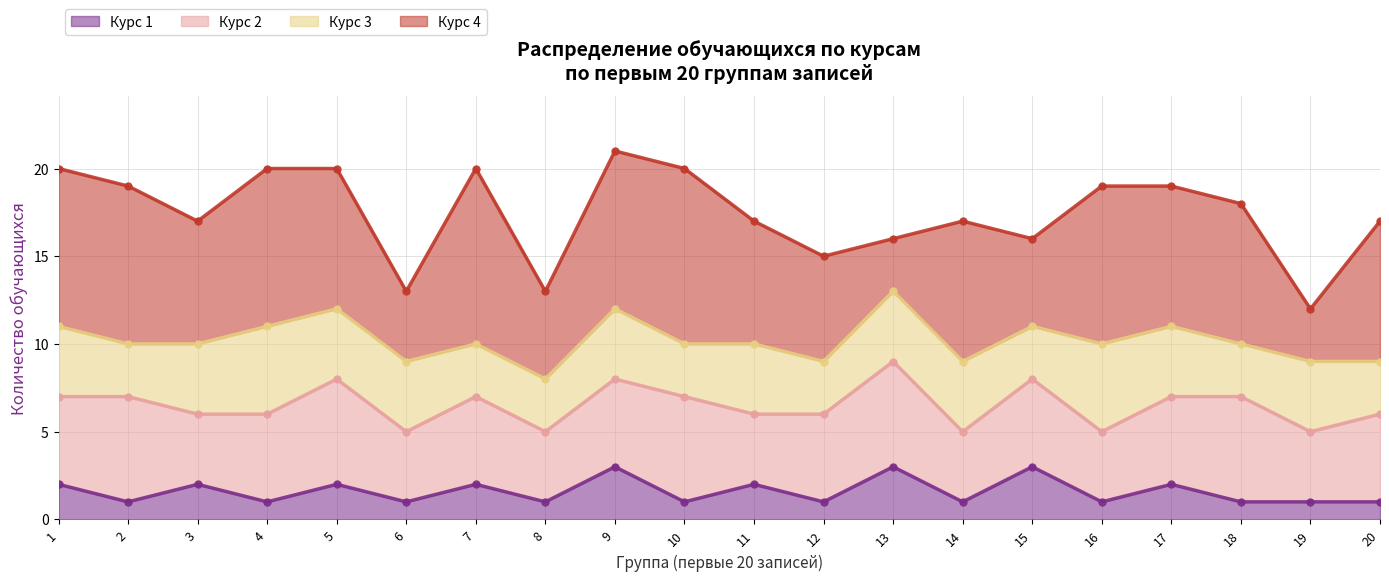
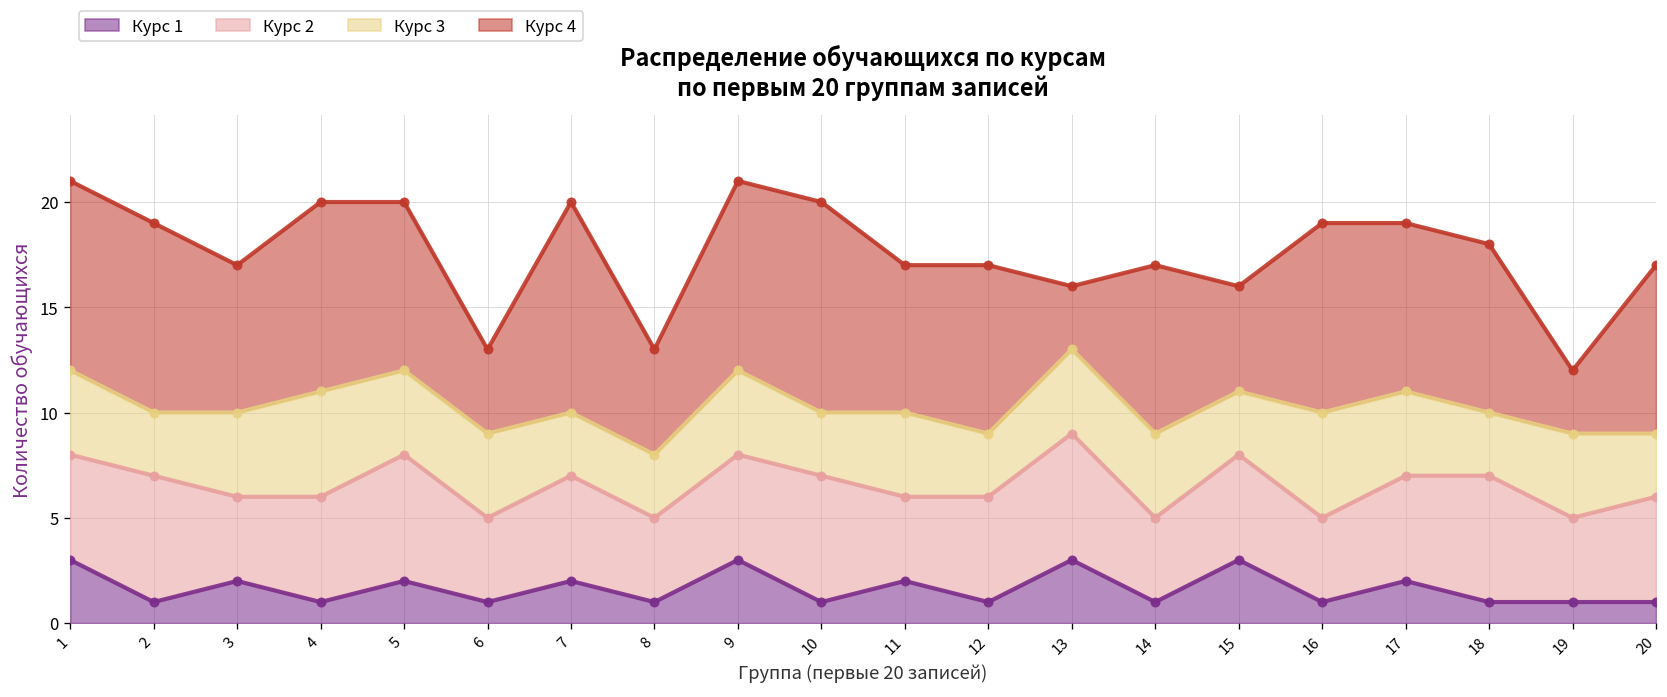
Курс 1, 1: 2 -> 3
Курс 4, 12: 6 -> 8
